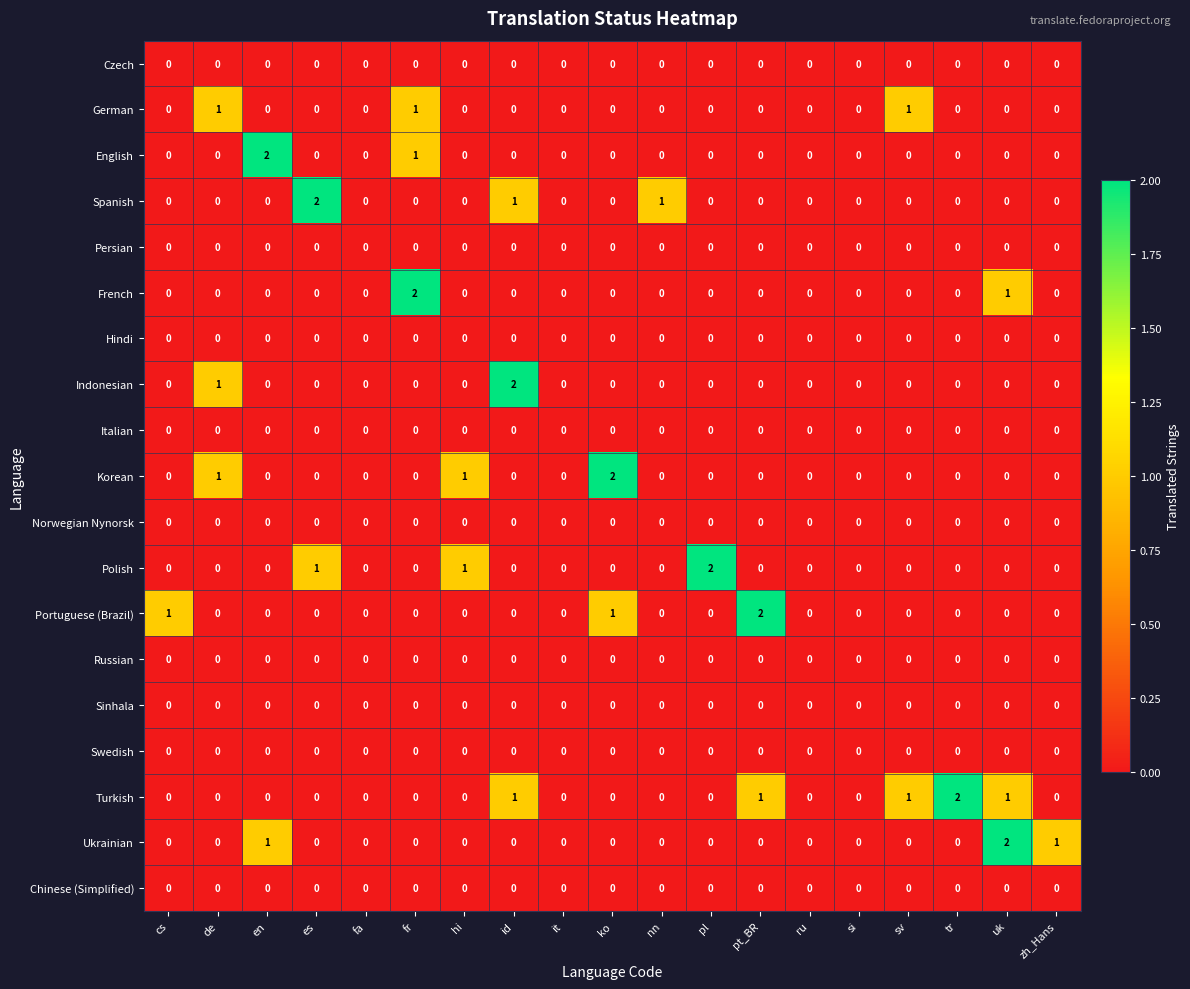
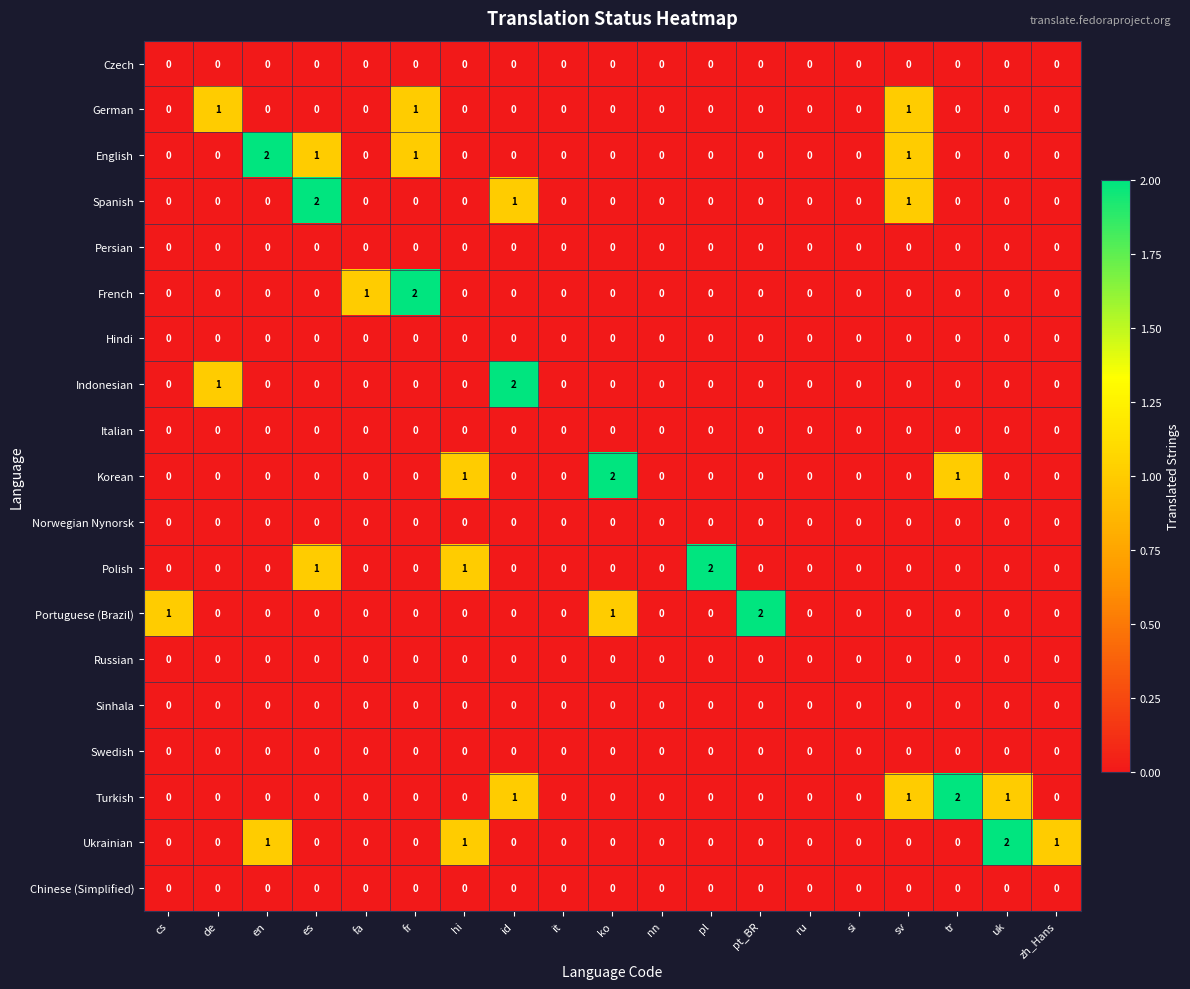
English, es: 0 -> 1
English, sv: 0 -> 1
Spanish, nn: 1 -> 0
Spanish, sv: 0 -> 1
French, fa: 0 -> 1
French, uk: 1 -> 0
Korean, de: 1 -> 0
Korean, tr: 0 -> 1
Turkish, pt_BR: 1 -> 0
Ukrainian, hi: 0 -> 1
